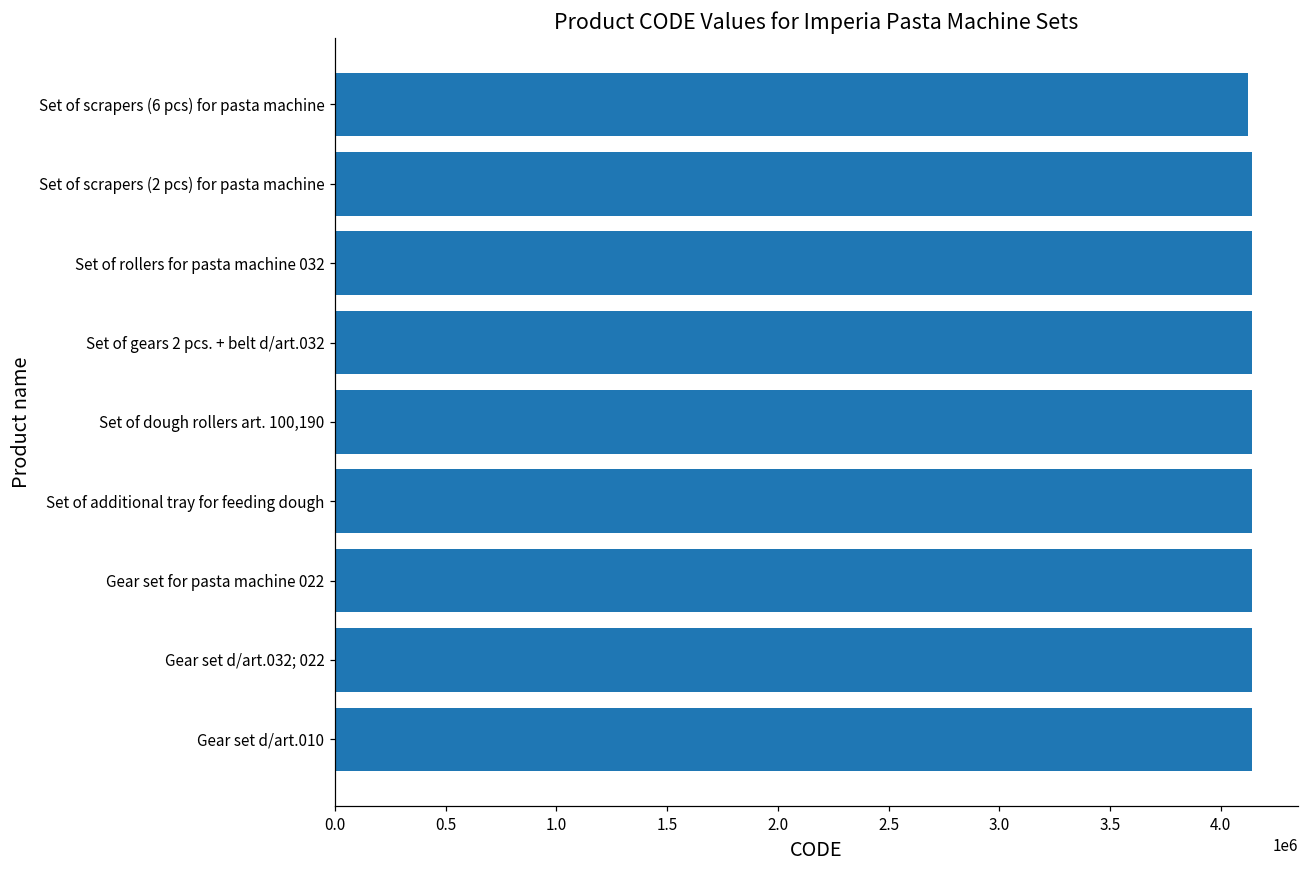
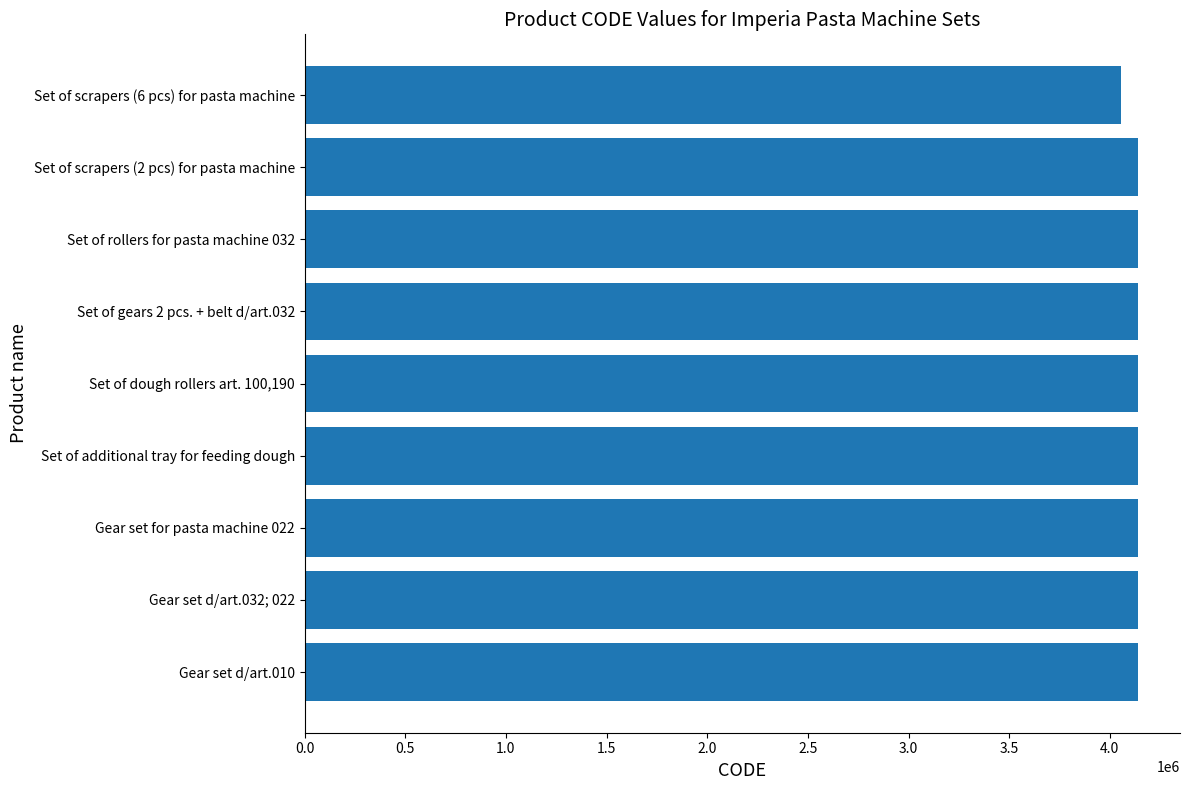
Set of scrapers (6 pcs) for pasta machine: 4120000 -> 4060000
